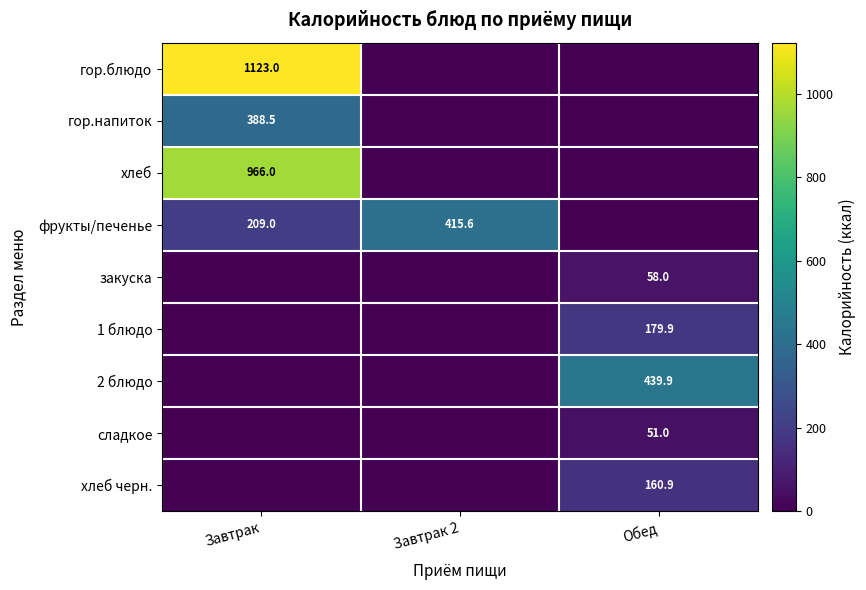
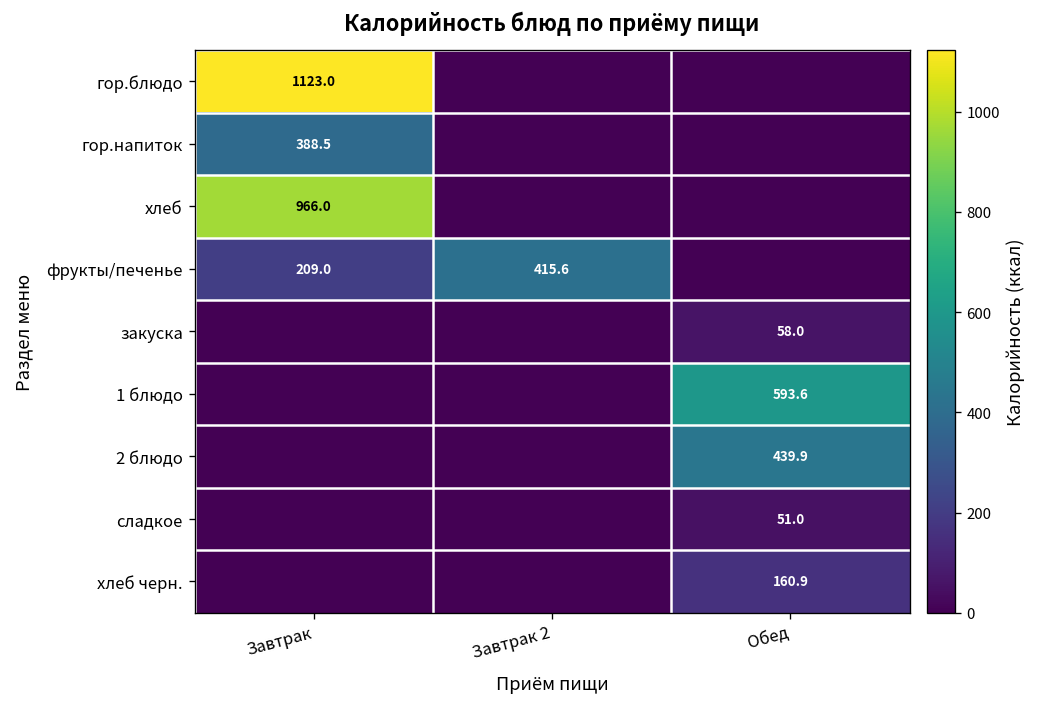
1 блюдо, Обед: 179.9 -> 593.6
